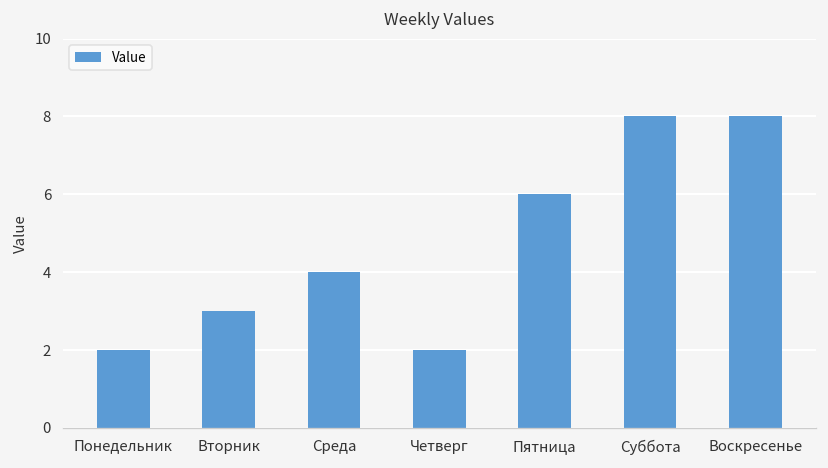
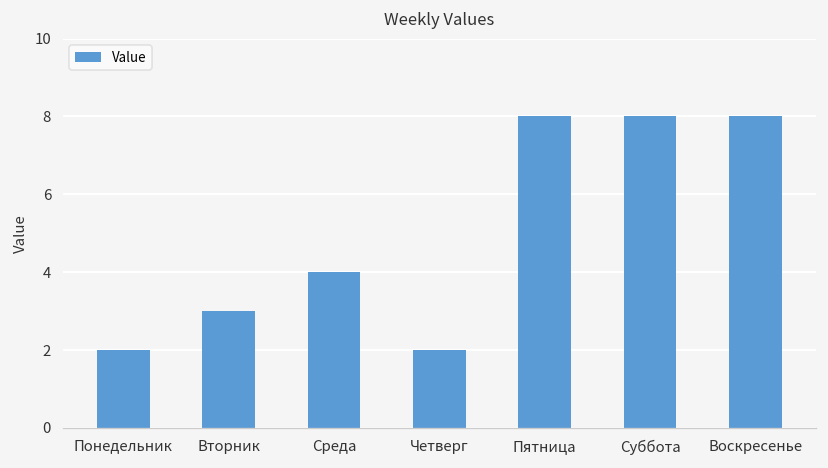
Пятница: 6 -> 8
